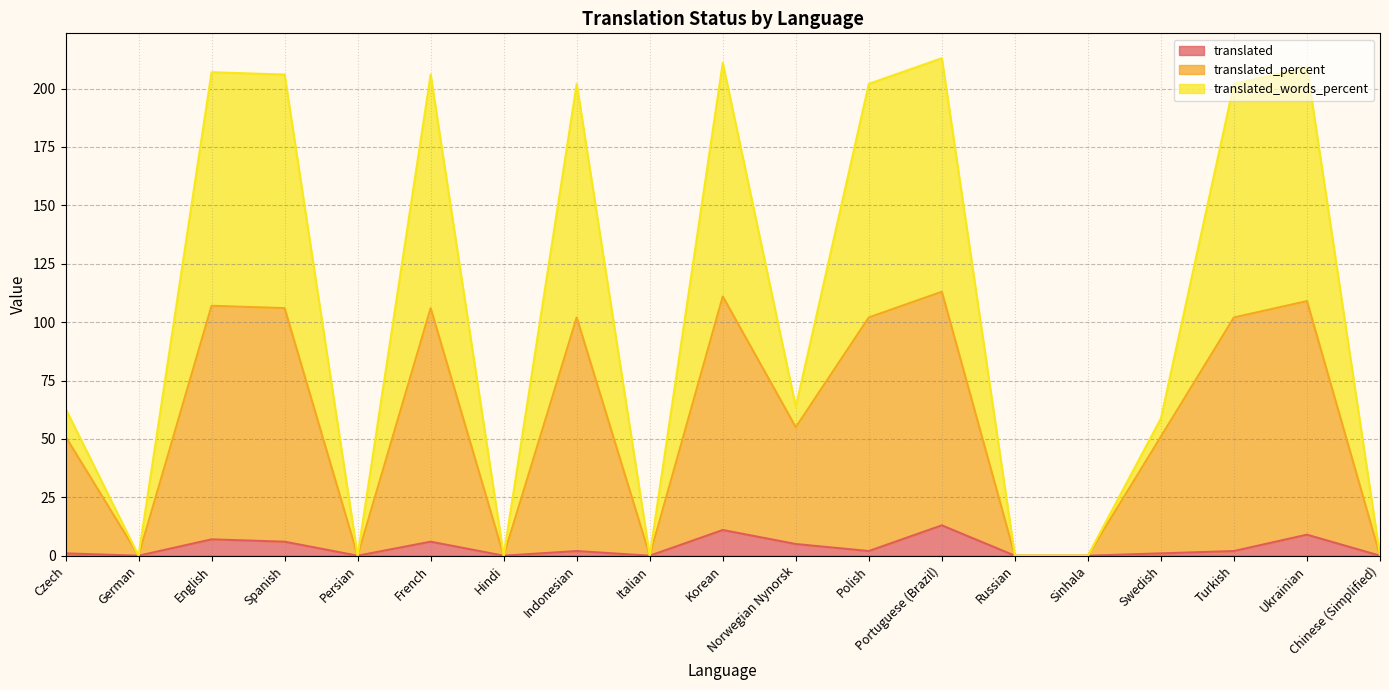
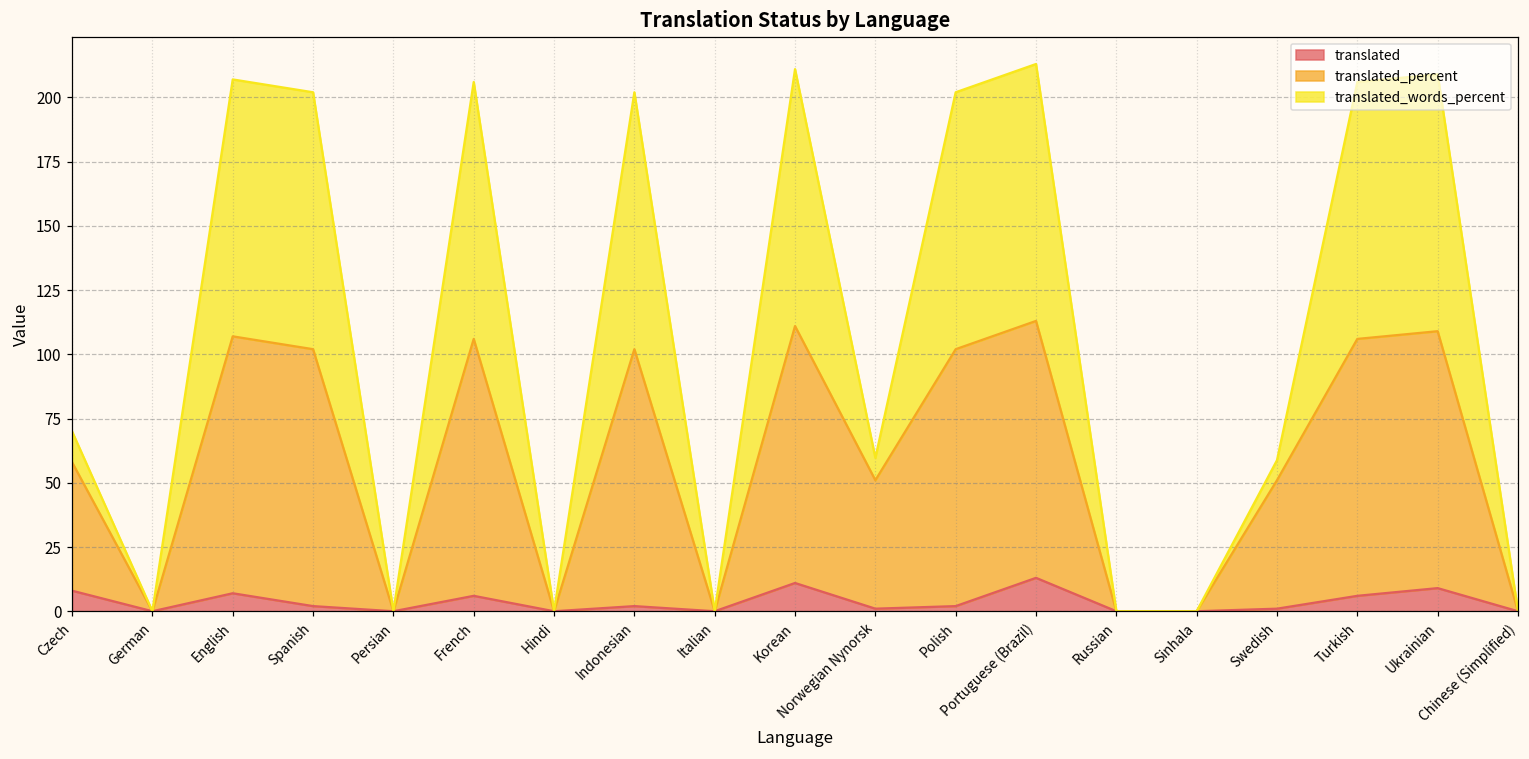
translated, Czech: 1 -> 8
translated, Spanish: 6 -> 2
translated, Norwegian Nynorsk: 5 -> 1
translated, Turkish: 2 -> 6
